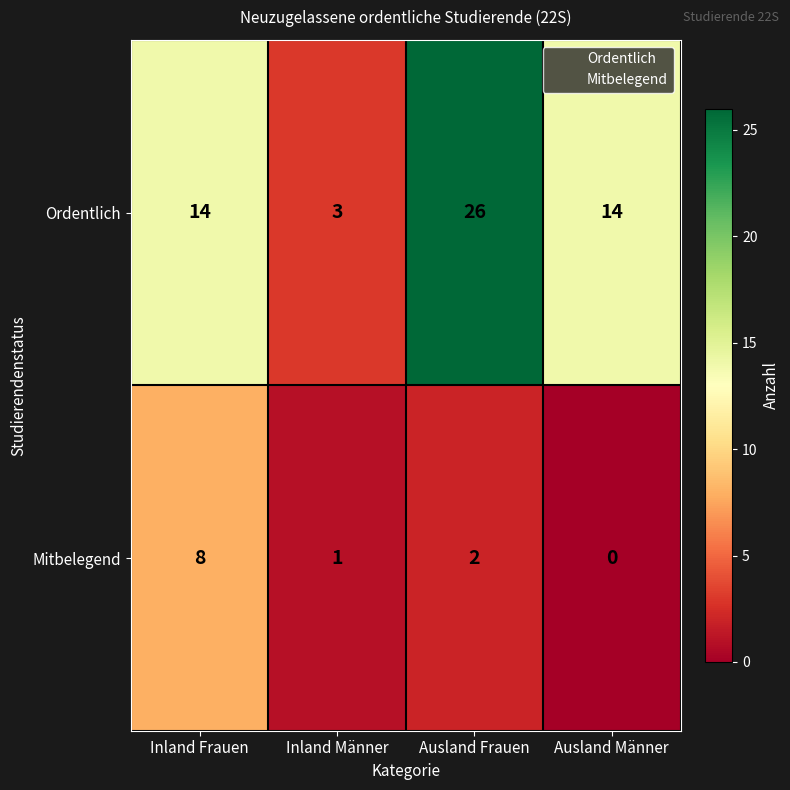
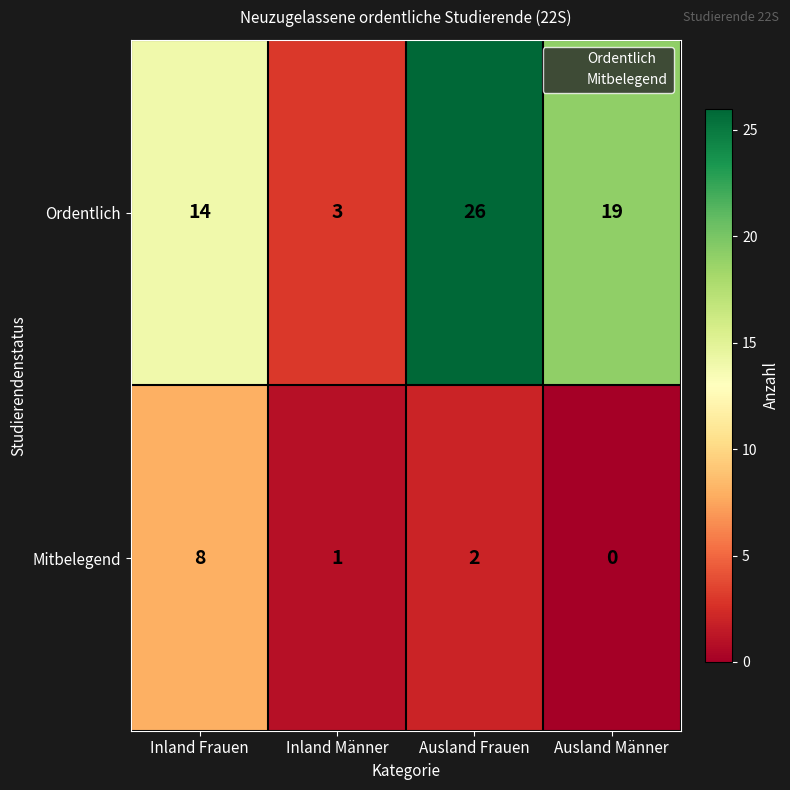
Ordentlich, Ausland Männer: 14 -> 19
